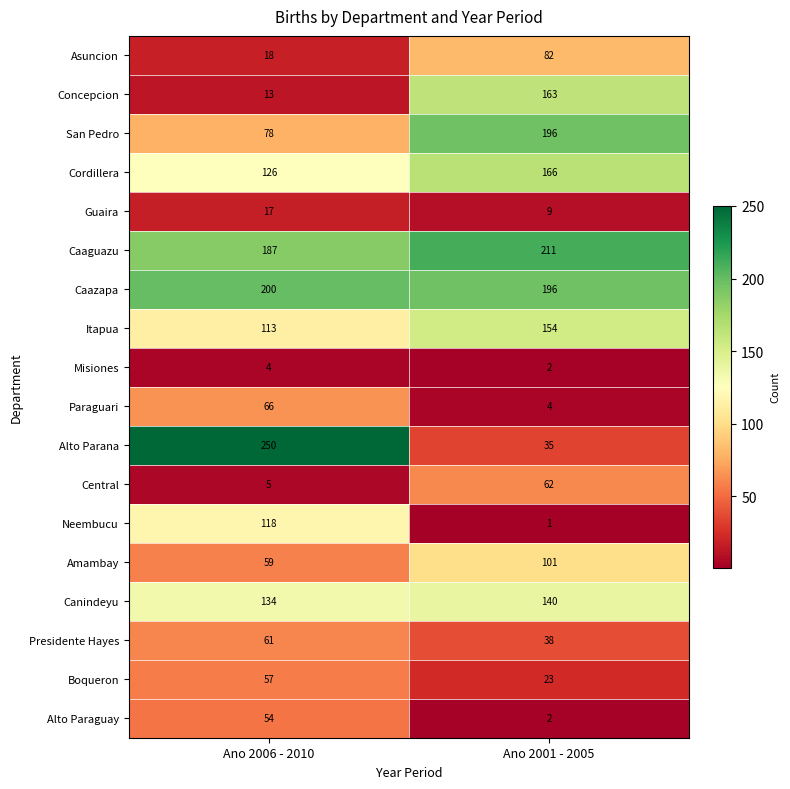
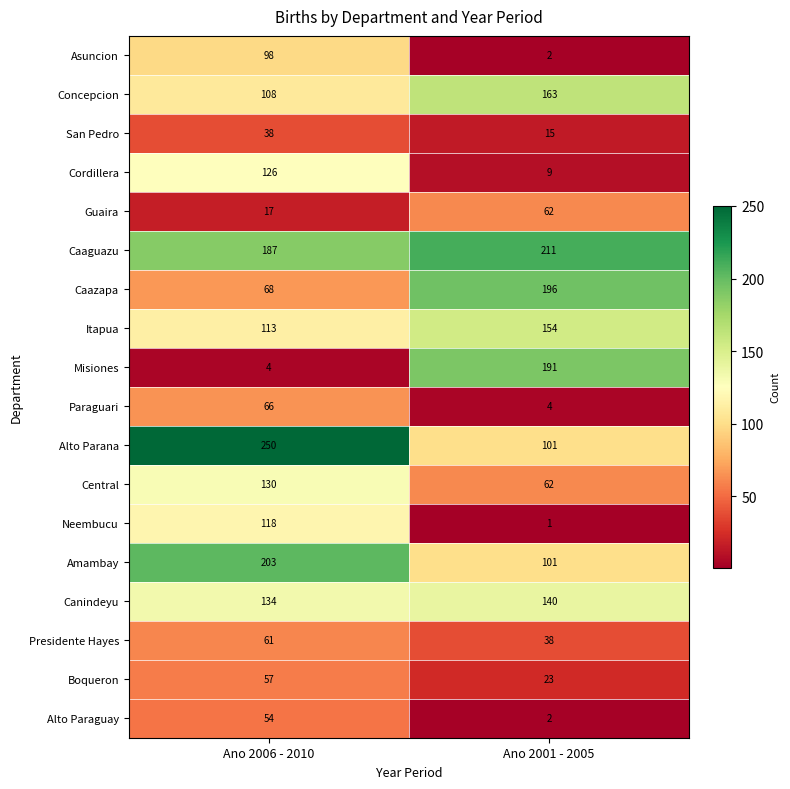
Asuncion, Ano 2006 - 2010: 18 -> 98
Asuncion, Ano 2001 - 2005: 82 -> 2
Concepcion, Ano 2006 - 2010: 13 -> 108
San Pedro, Ano 2006 - 2010: 78 -> 38
San Pedro, Ano 2001 - 2005: 196 -> 15
Cordillera, Ano 2001 - 2005: 166 -> 9
Guaira, Ano 2001 - 2005: 9 -> 62
Caazapa, Ano 2006 - 2010: 200 -> 68
Misiones, Ano 2001 - 2005: 2 -> 191
Alto Parana, Ano 2001 - 2005: 35 -> 101
Central, Ano 2006 - 2010: 5 -> 130
Amambay, Ano 2006 - 2010: 59 -> 203
